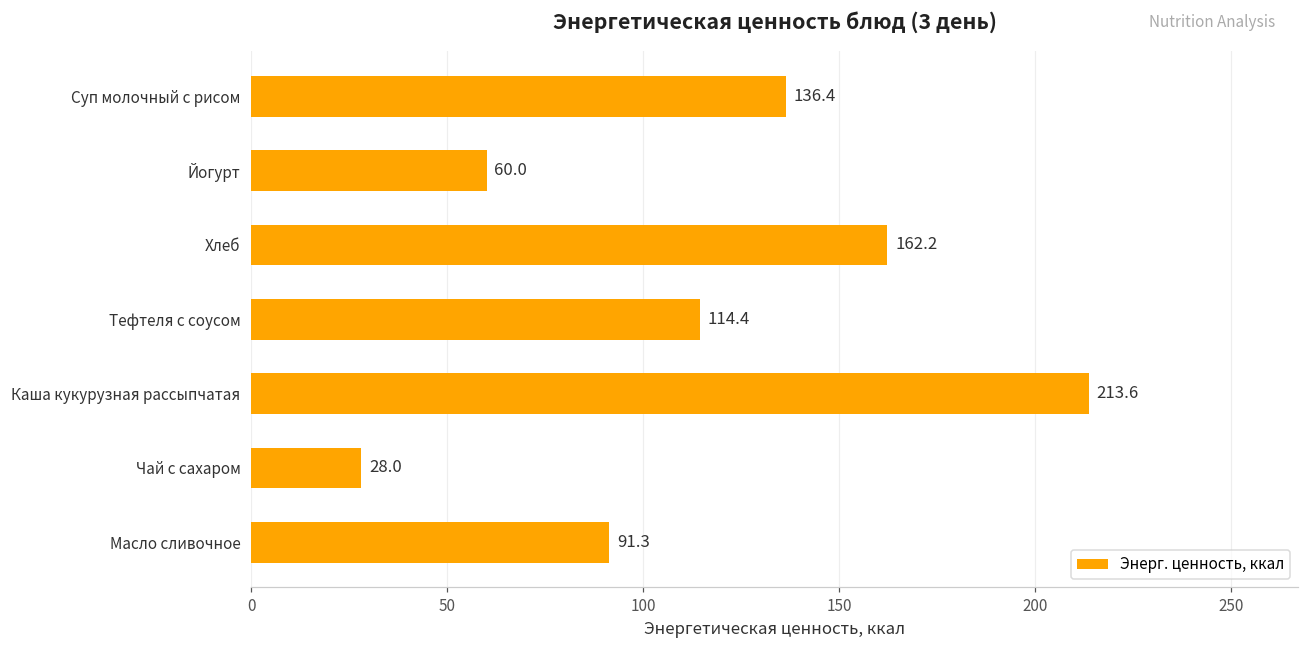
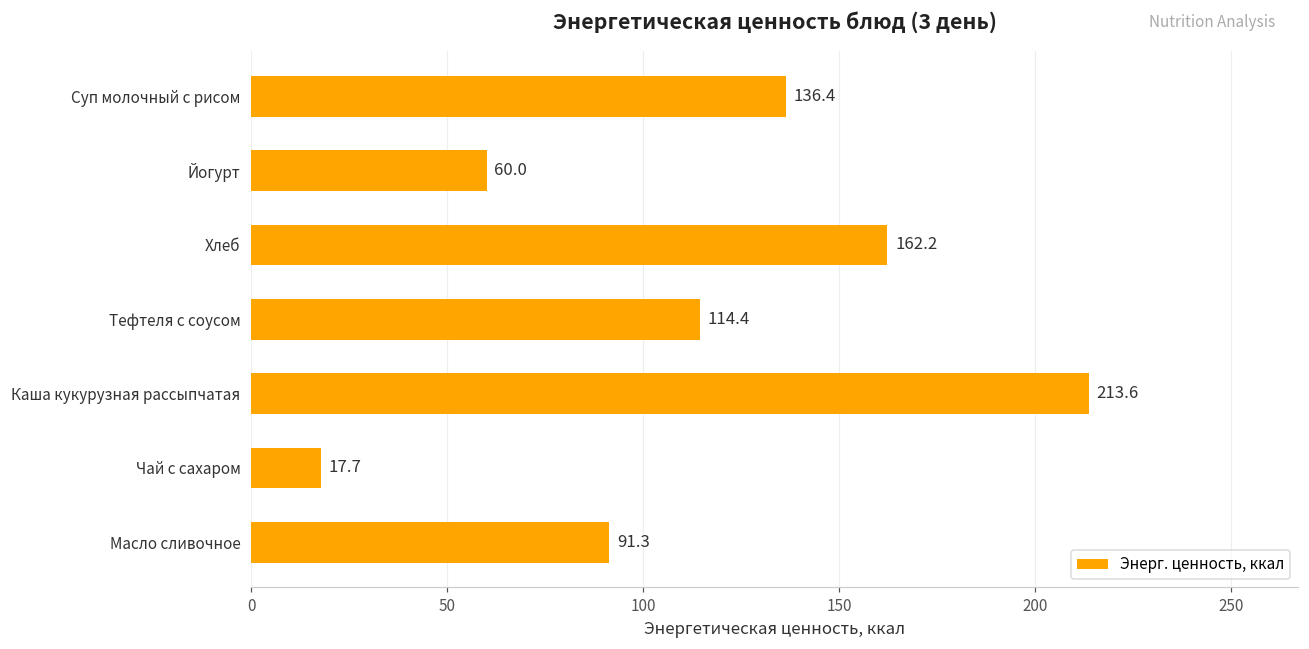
Чай с сахаром: 28.0 -> 17.7
